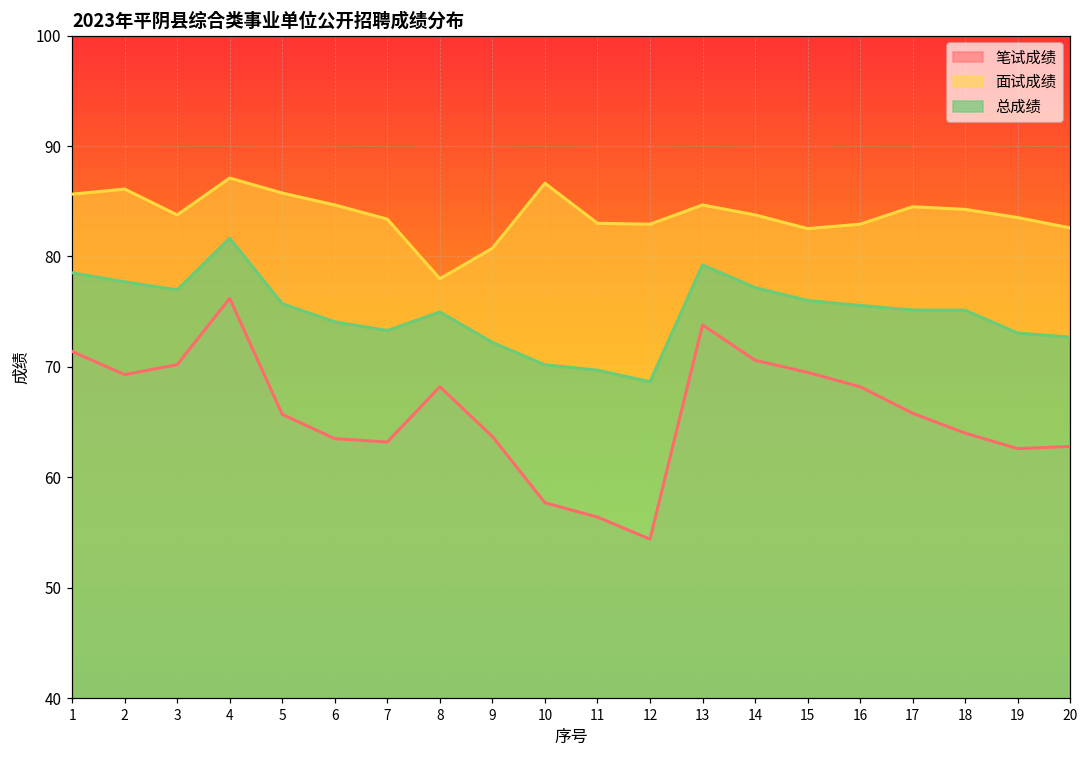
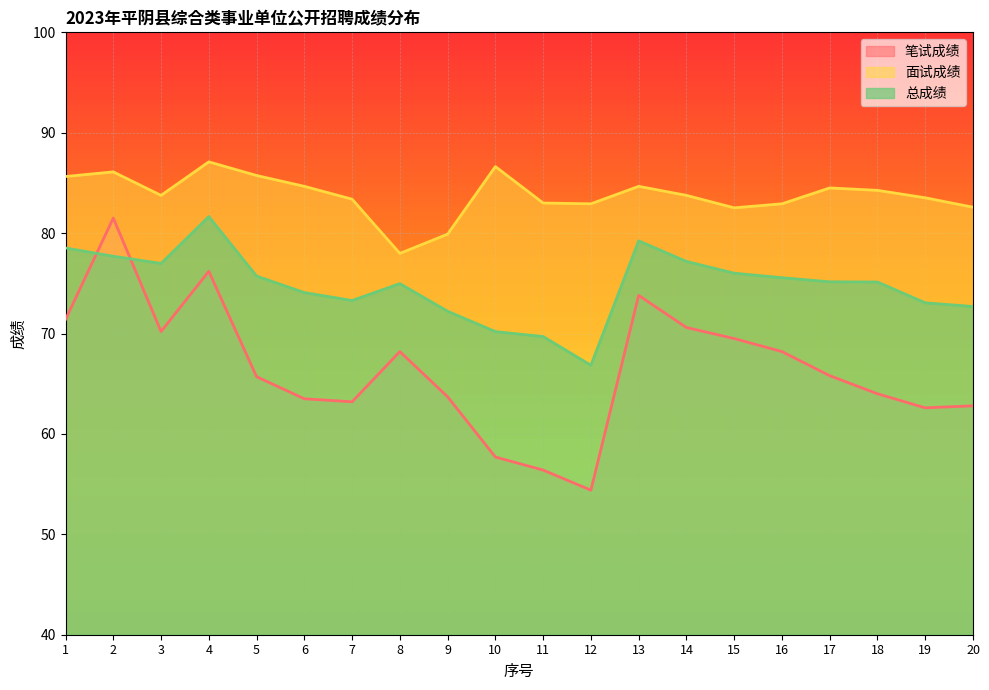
笔试成绩, 2: 69.3 -> 81.5
面试成绩, 9: 80.7 -> 79.9
总成绩, 12: 68.7 -> 66.8
